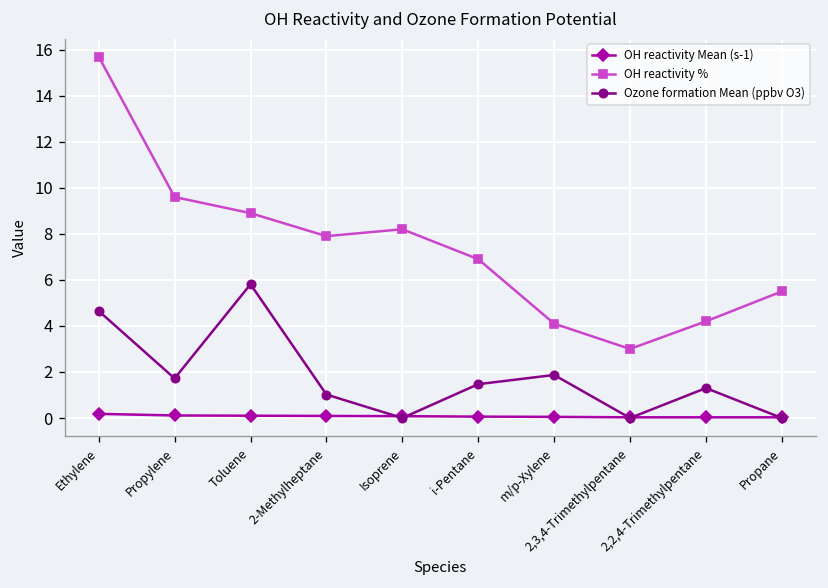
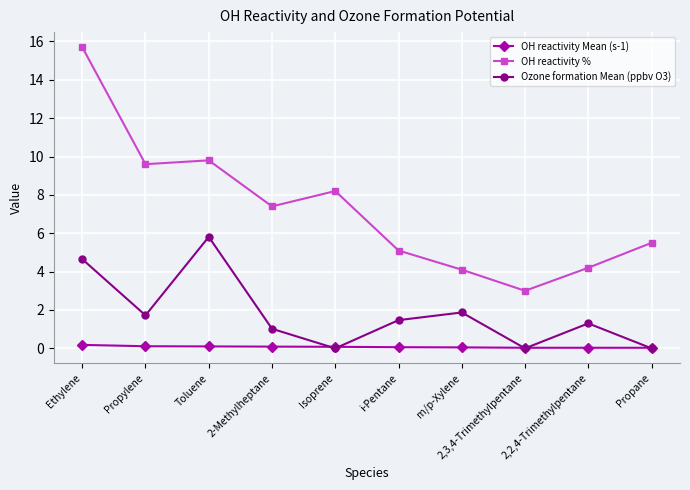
OH reactivity %, Toluene: 8.9 -> 9.8
OH reactivity %, 2-Methylheptane: 7.9 -> 7.4
OH reactivity %, i-Pentane: 6.9 -> 5.1
